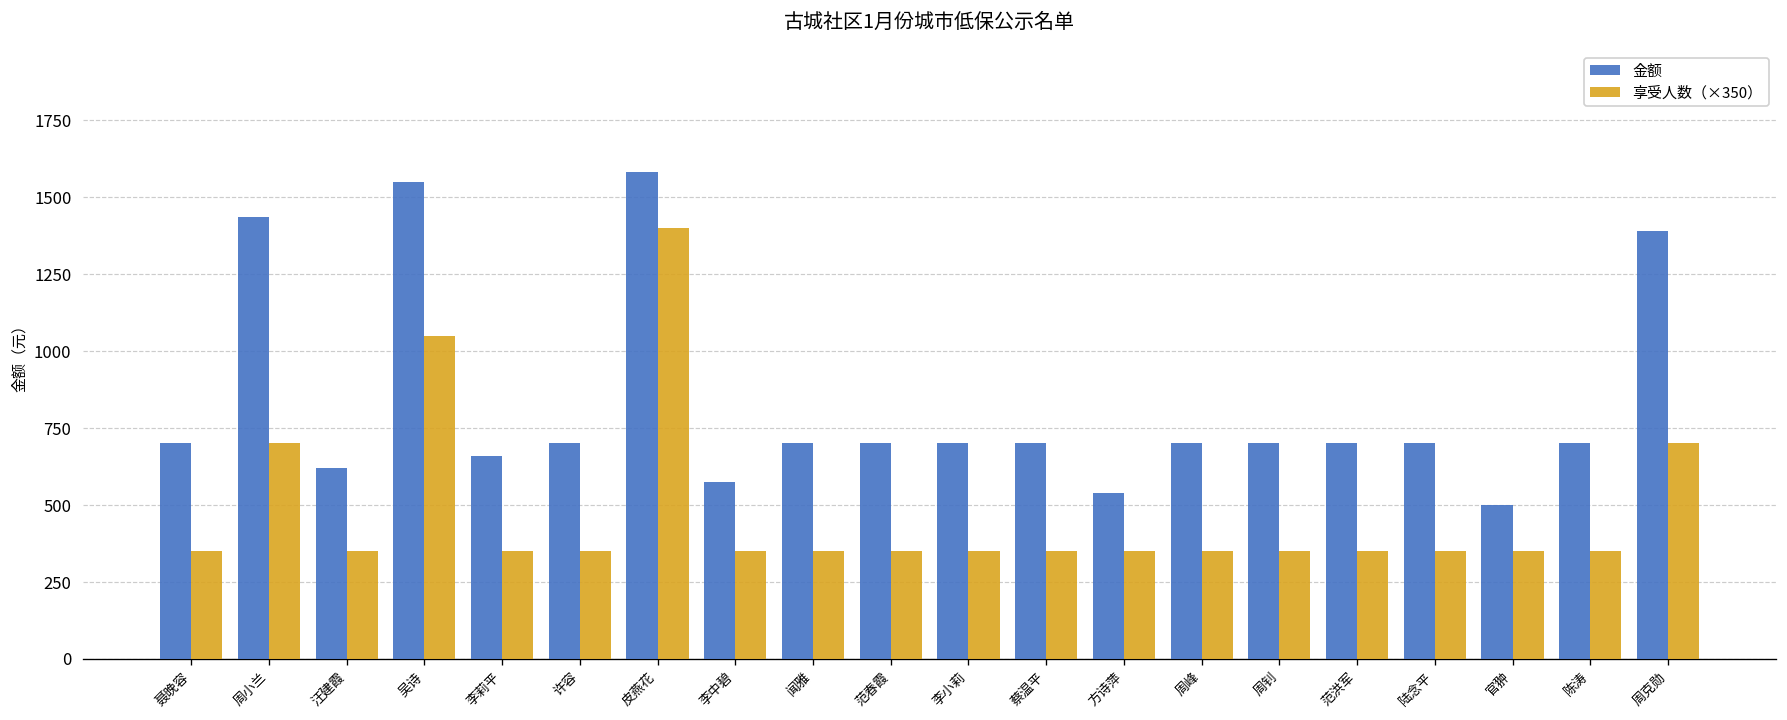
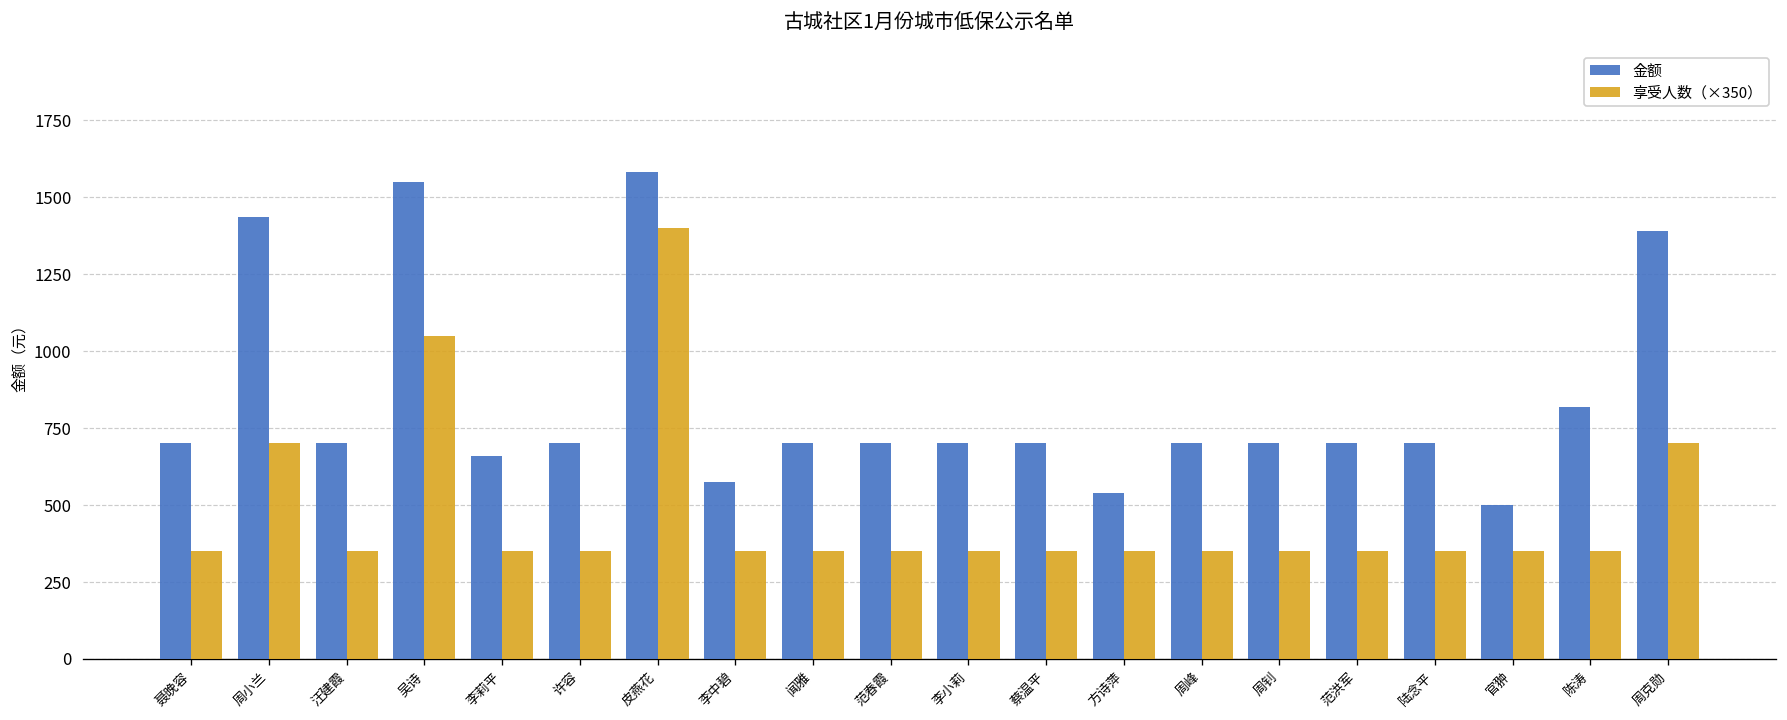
金额, 汪建霞: 620 -> 700
金额, 陈涛: 700 -> 820
